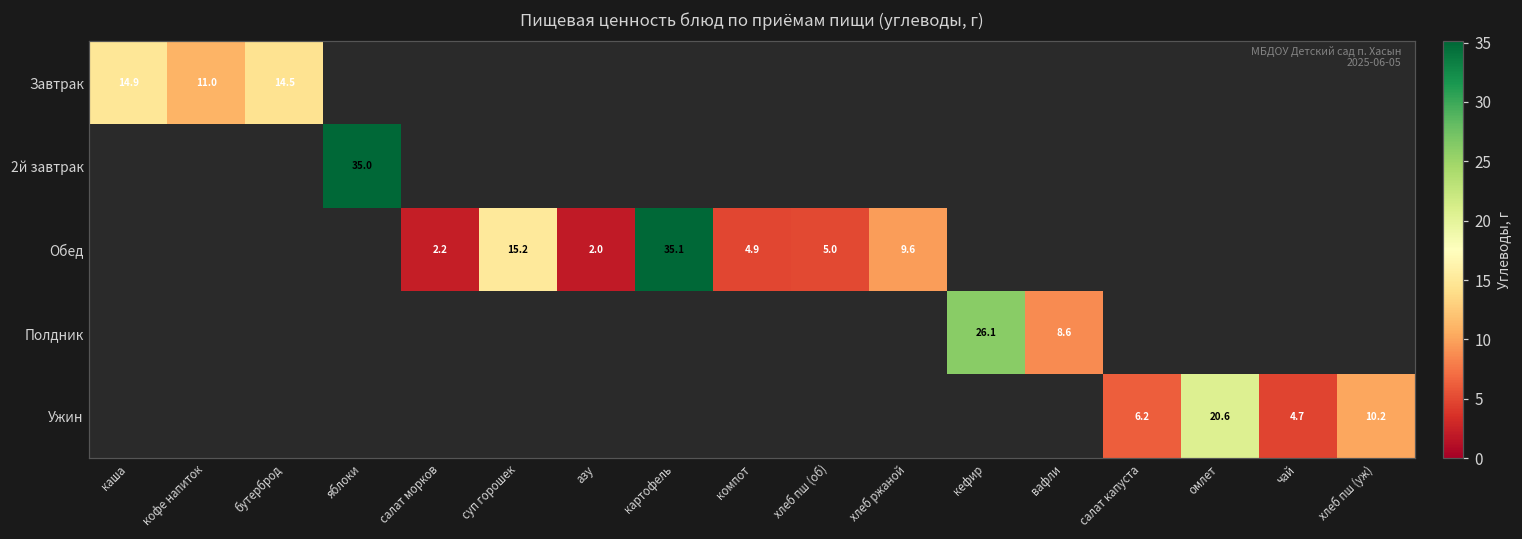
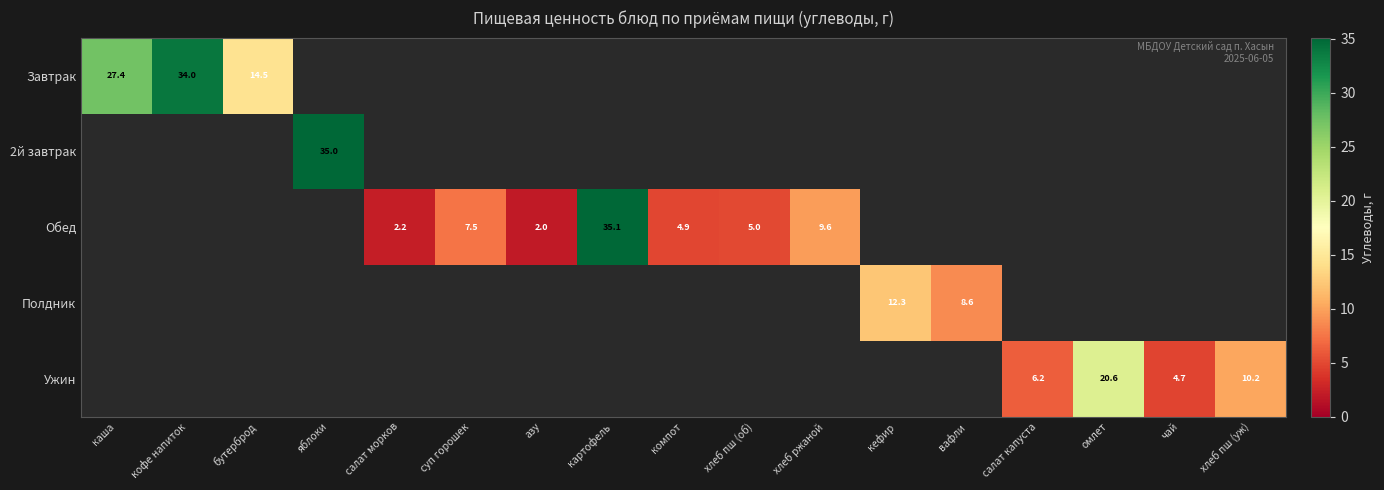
Завтрак, каша: 14.9 -> 27.4
Завтрак, кофе напиток: 11.0 -> 34.0
Обед, суп горошек: 15.2 -> 7.5
Полдник, кефир: 26.1 -> 12.3
